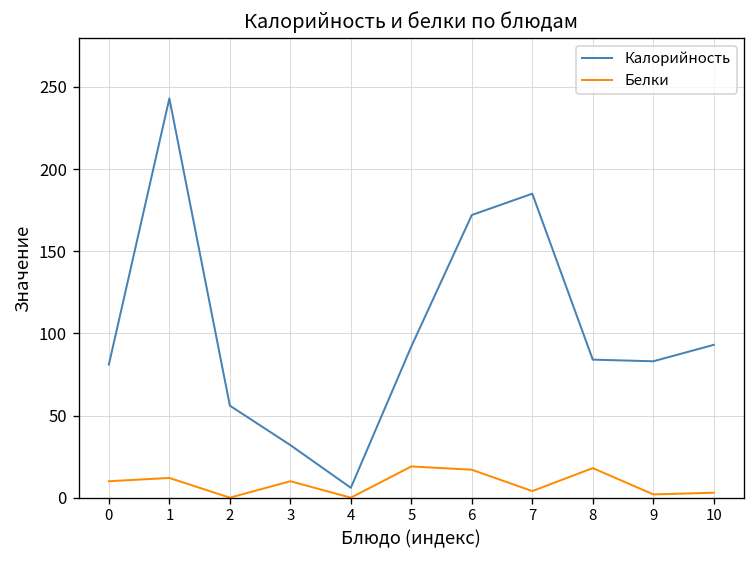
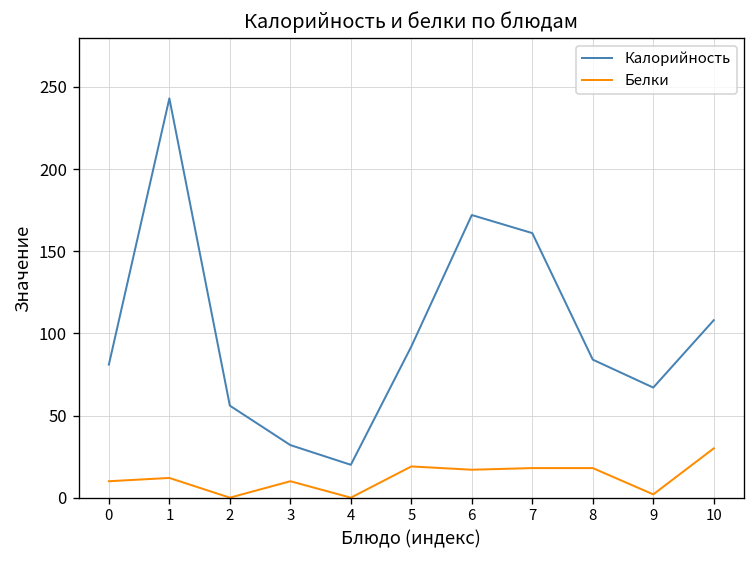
Калорийность, 4: 6 -> 20
Калорийность, 7: 185 -> 161
Белки, 7: 4 -> 18
Калорийность, 9: 83 -> 67
Калорийность, 10: 93 -> 108
Белки, 10: 3 -> 30
